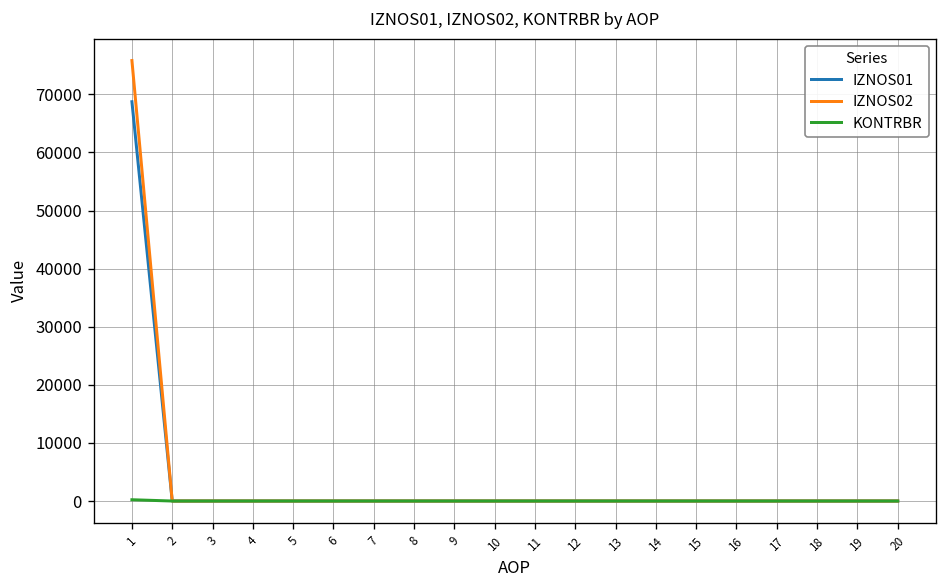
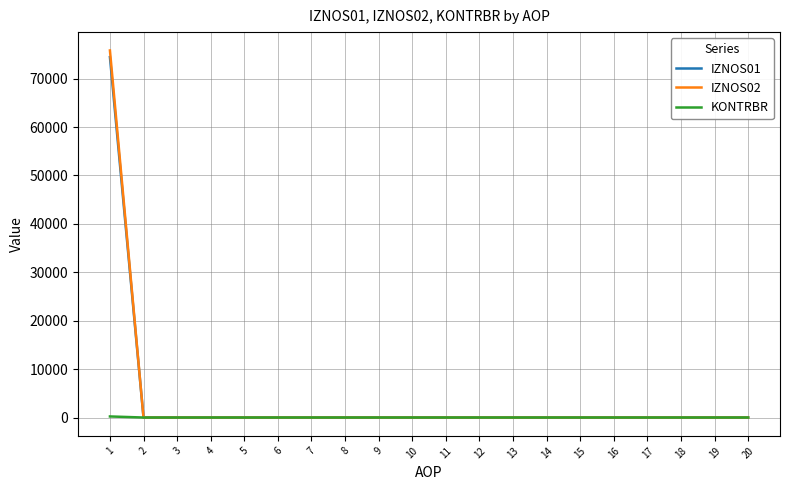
IZNOS01, 1: 69000 -> 74000
